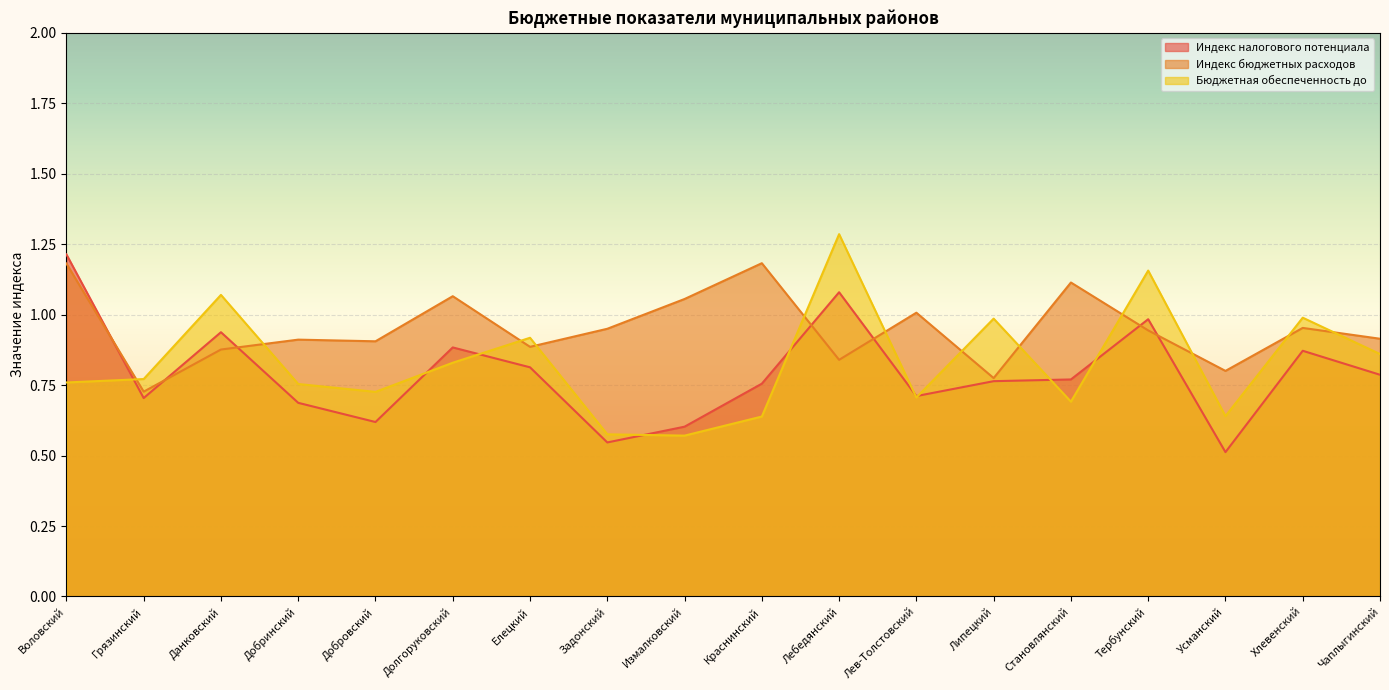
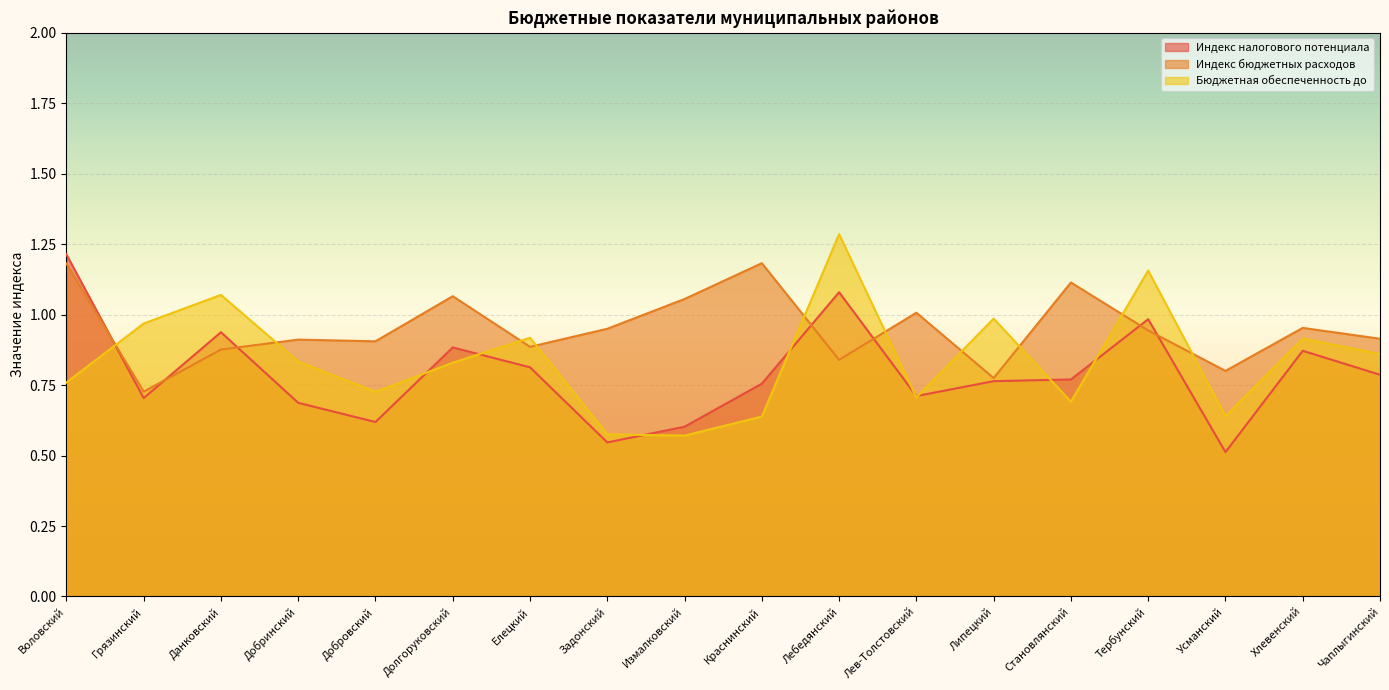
Бюджетная обеспеченность до, Грязинский: 0.77 -> 0.97
Бюджетная обеспеченность до, Добринский: 0.75 -> 0.83
Бюджетная обеспеченность до, Хлевенский: 0.99 -> 0.91
